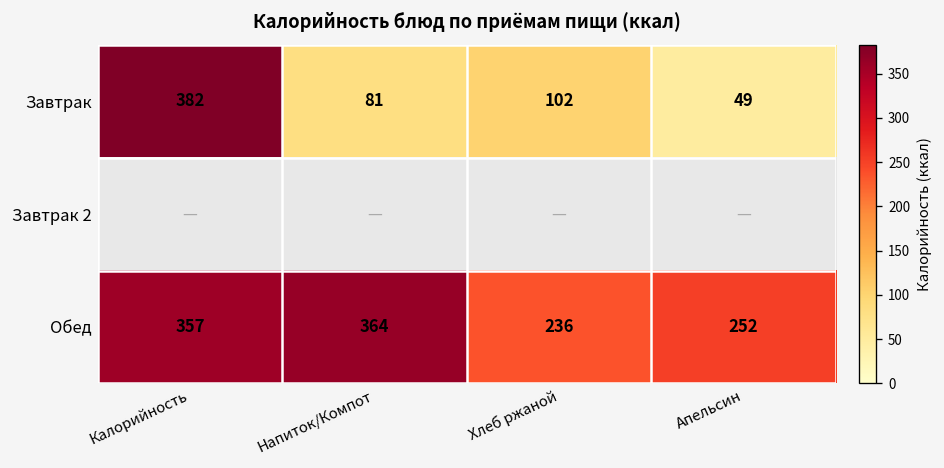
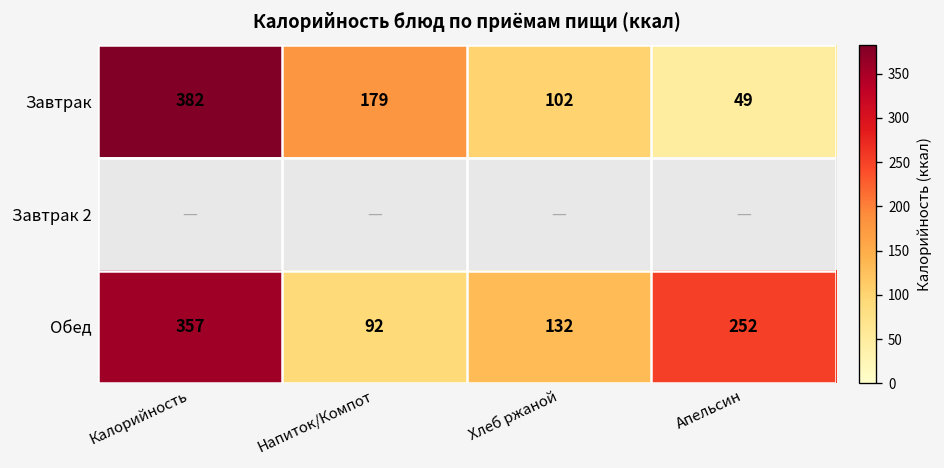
Завтрак, Напиток/Компот: 81 -> 179
Обед, Напиток/Компот: 364 -> 92
Обед, Хлеб ржаной: 236 -> 132
